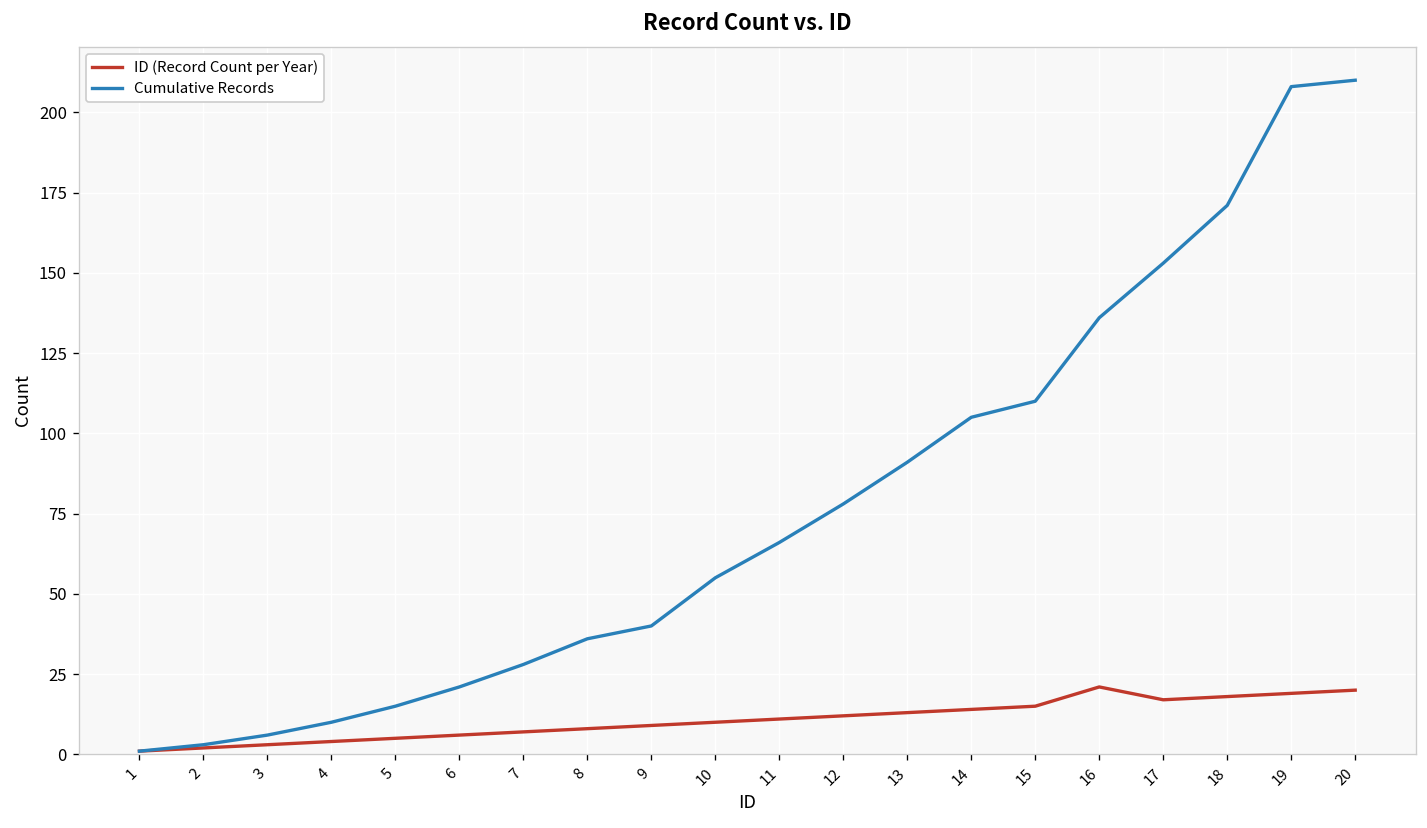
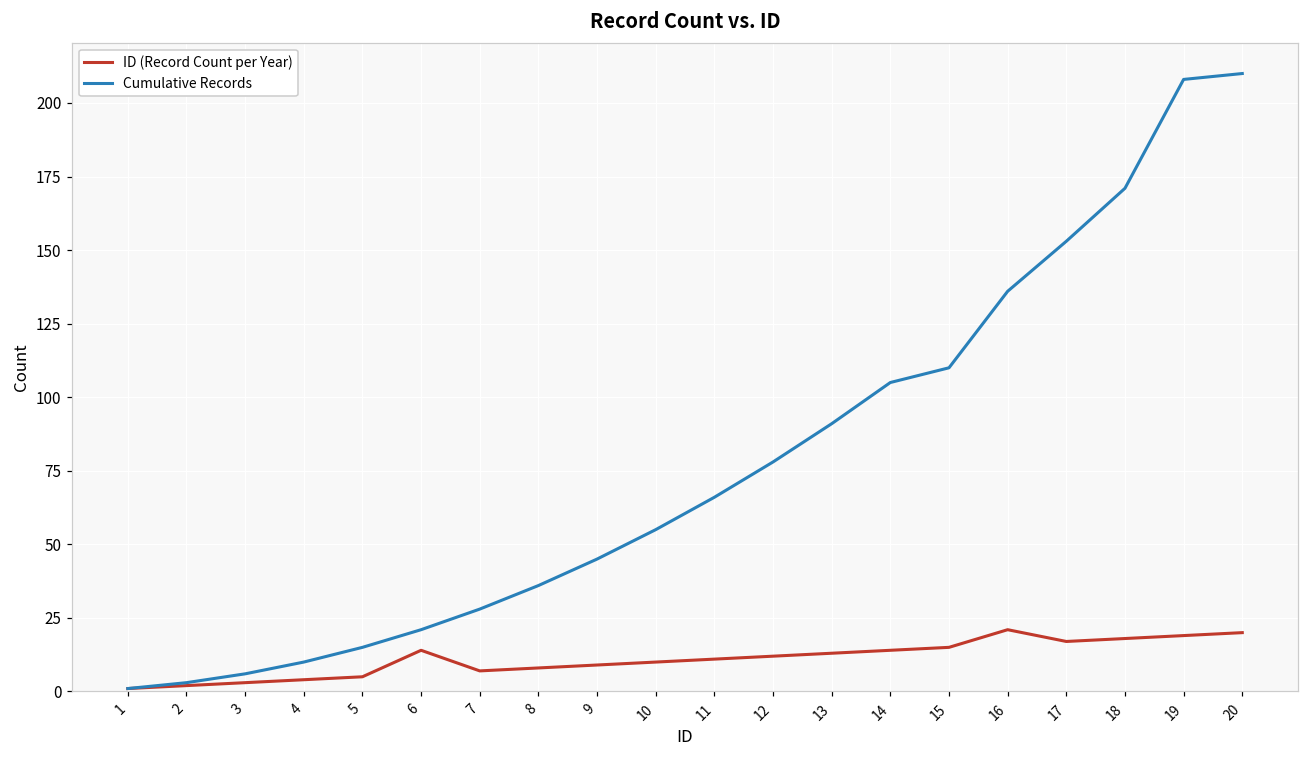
ID (Record Count per Year), 6: 6 -> 14
Cumulative Records, 9: 40 -> 45
